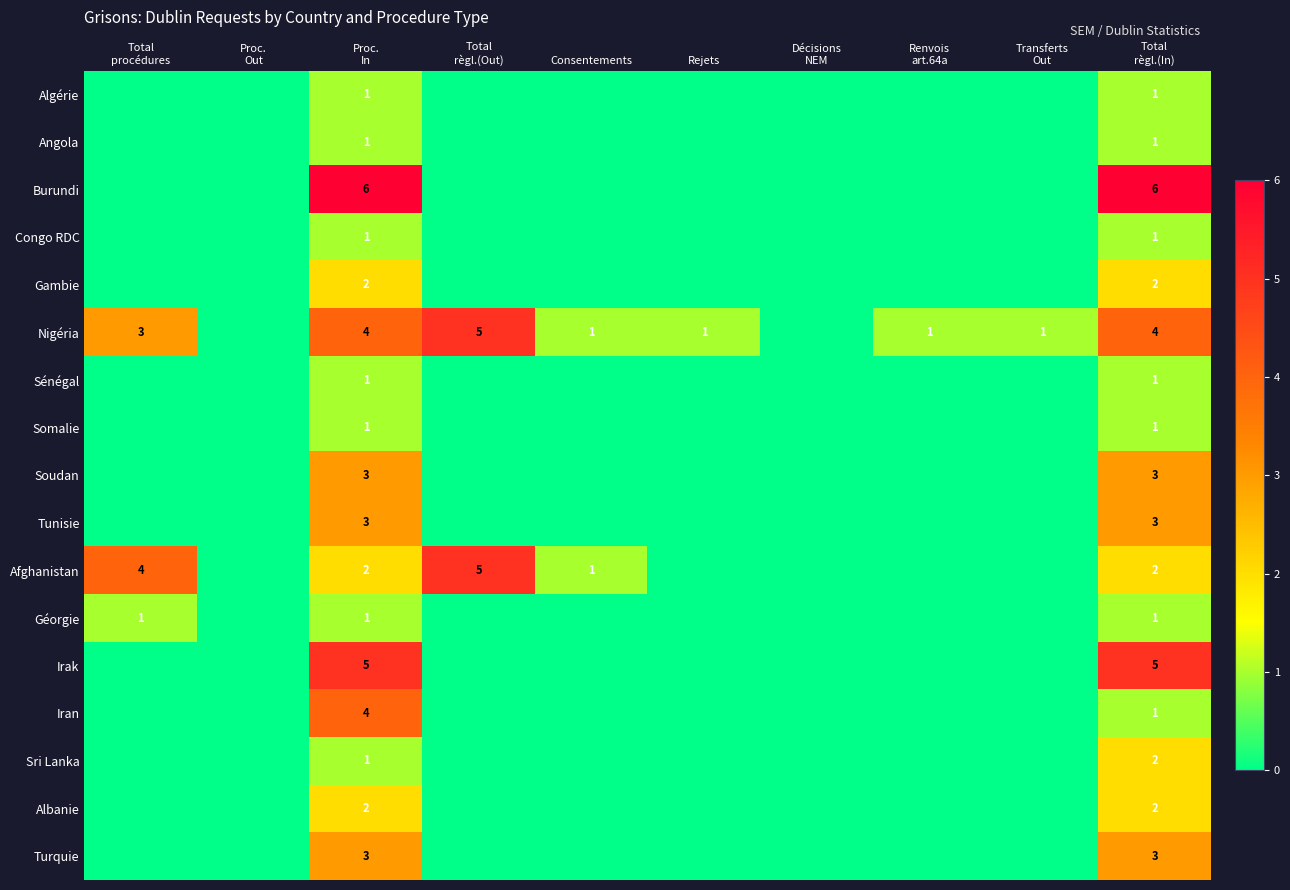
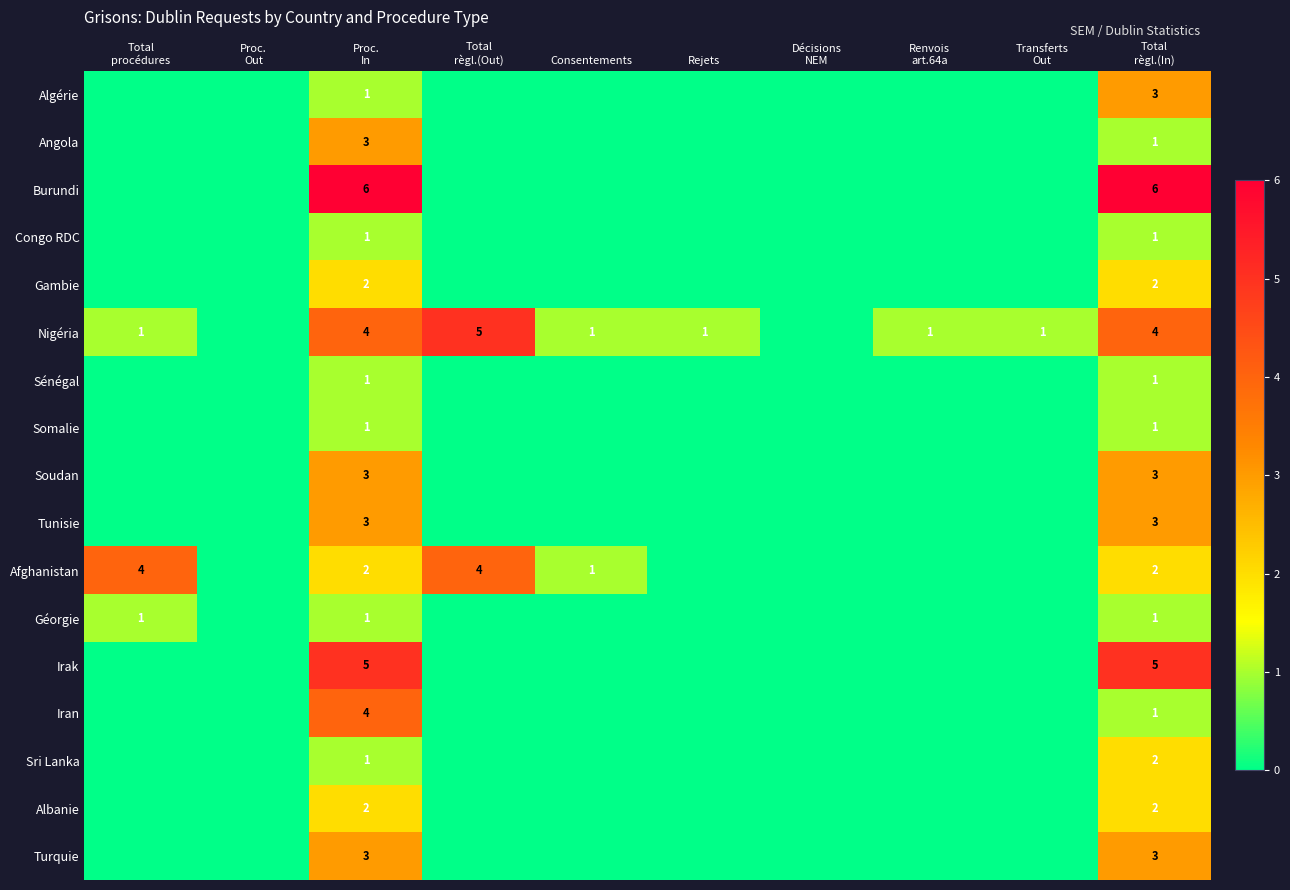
Algérie, Total règl.(In): 1 -> 3
Angola, Proc. In: 1 -> 3
Nigéria, Total procédures: 3 -> 1
Afghanistan, Total règl.(Out): 5 -> 4
